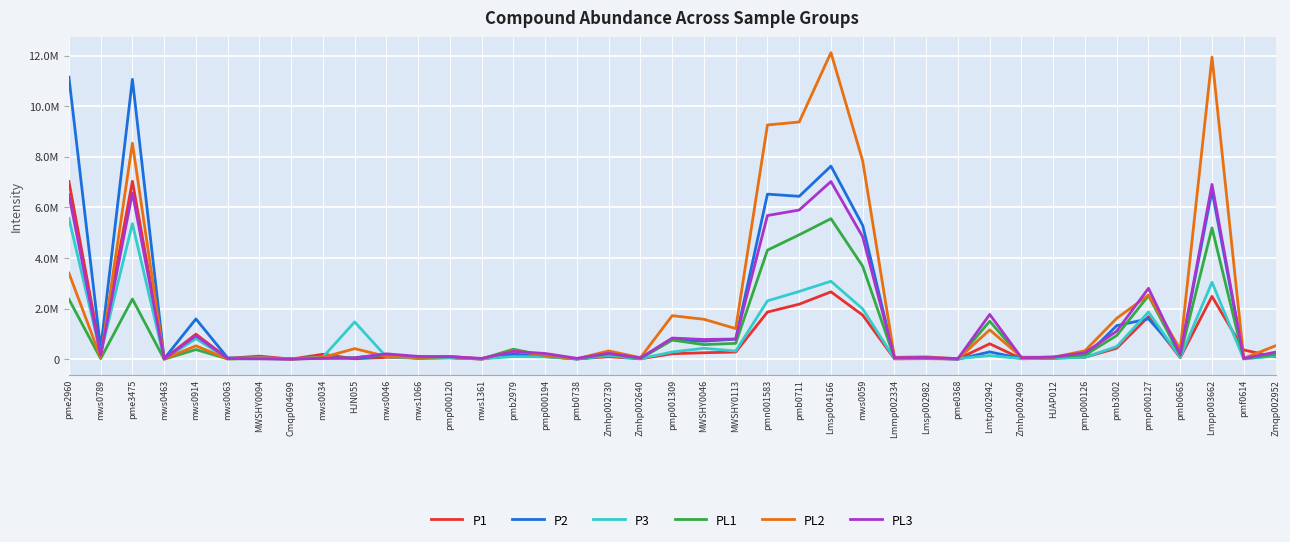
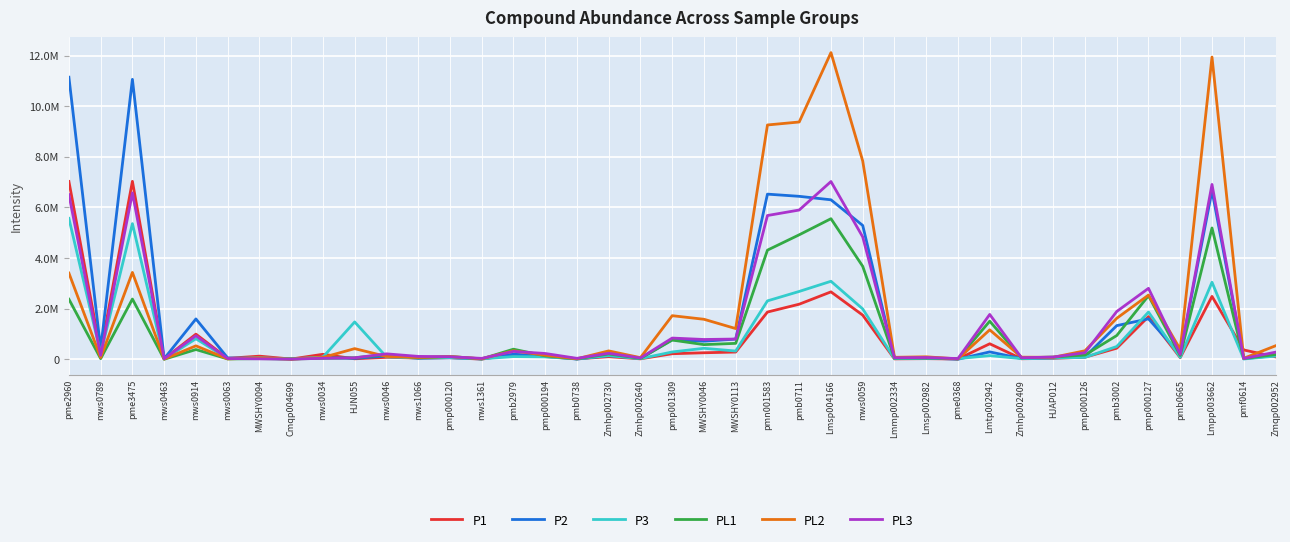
PL2, pme3475: 8500000 -> 3400000
P2, Lmsp004166: 7600000 -> 6300000
PL3, pmb3002: 1100000 -> 1900000
